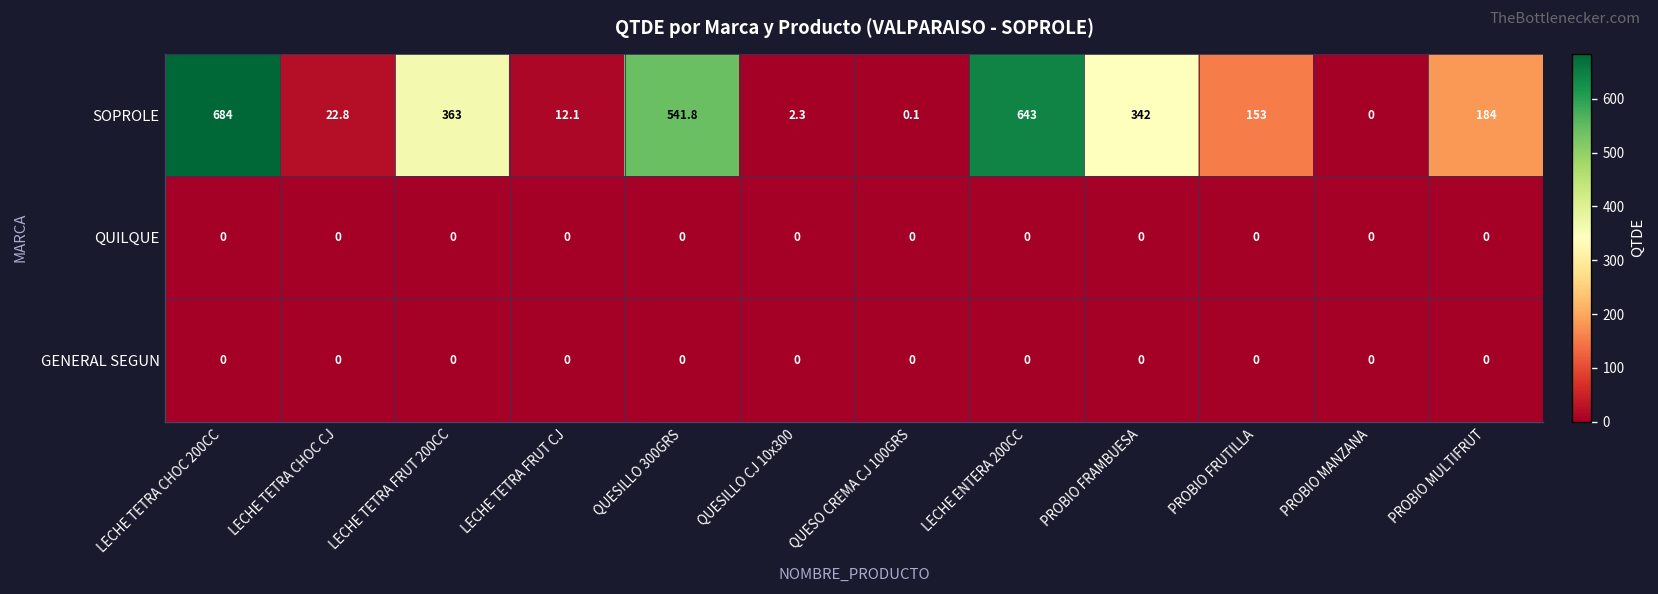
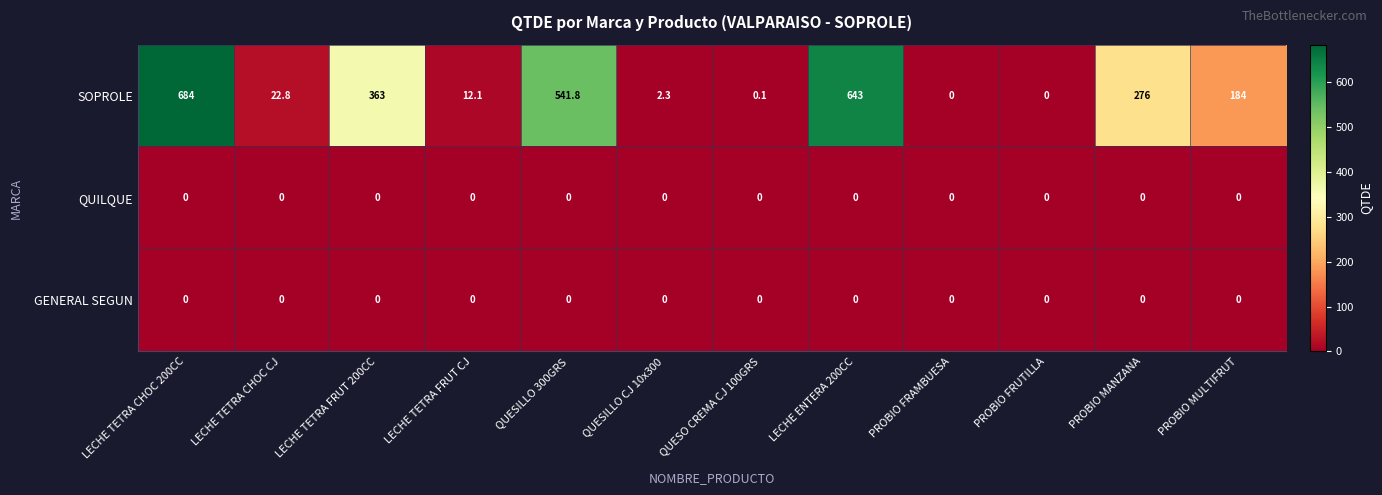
SOPROLE, PROBIO FRAMBUESA: 342 -> 0
SOPROLE, PROBIO FRUTILLA: 153 -> 0
SOPROLE, PROBIO MANZANA: 0 -> 276
